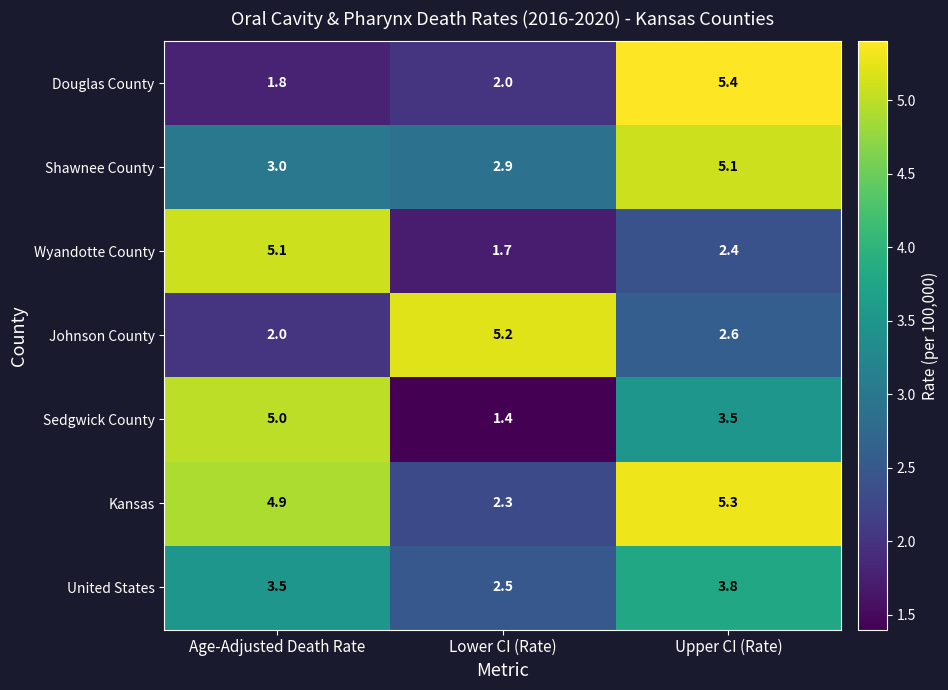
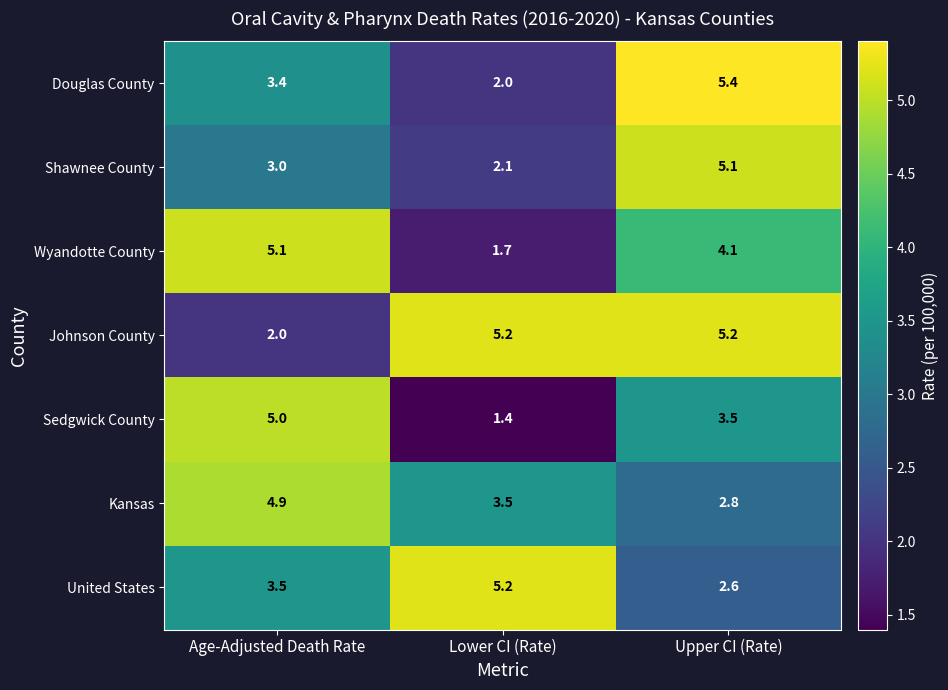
Douglas County, Age-Adjusted Death Rate: 1.8 -> 3.4
Shawnee County, Lower CI (Rate): 2.9 -> 2.1
Wyandotte County, Upper CI (Rate): 2.4 -> 4.1
Johnson County, Upper CI (Rate): 2.6 -> 5.2
Kansas, Lower CI (Rate): 2.3 -> 3.5
Kansas, Upper CI (Rate): 5.3 -> 2.8
United States, Lower CI (Rate): 2.5 -> 5.2
United States, Upper CI (Rate): 3.8 -> 2.6
